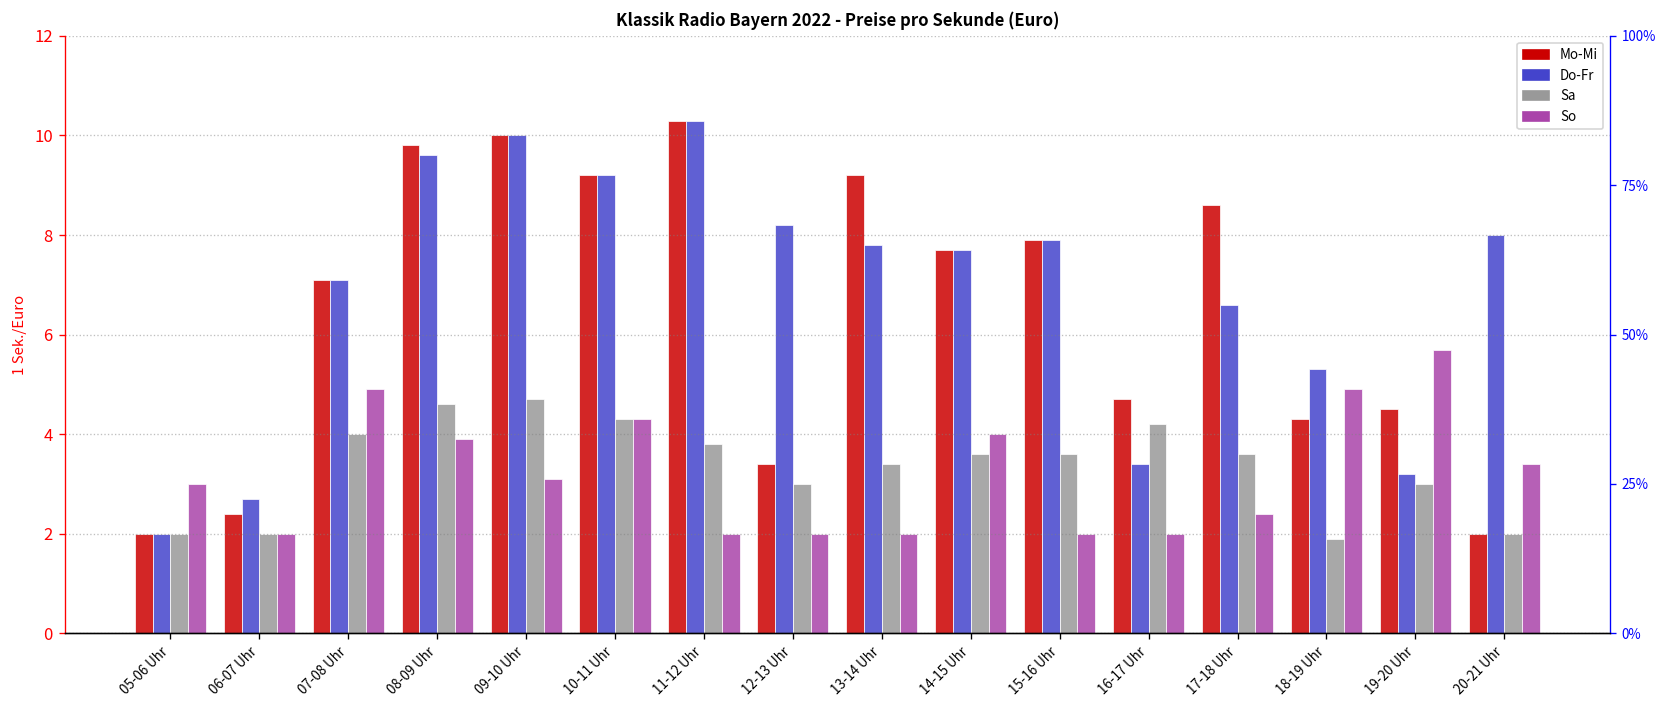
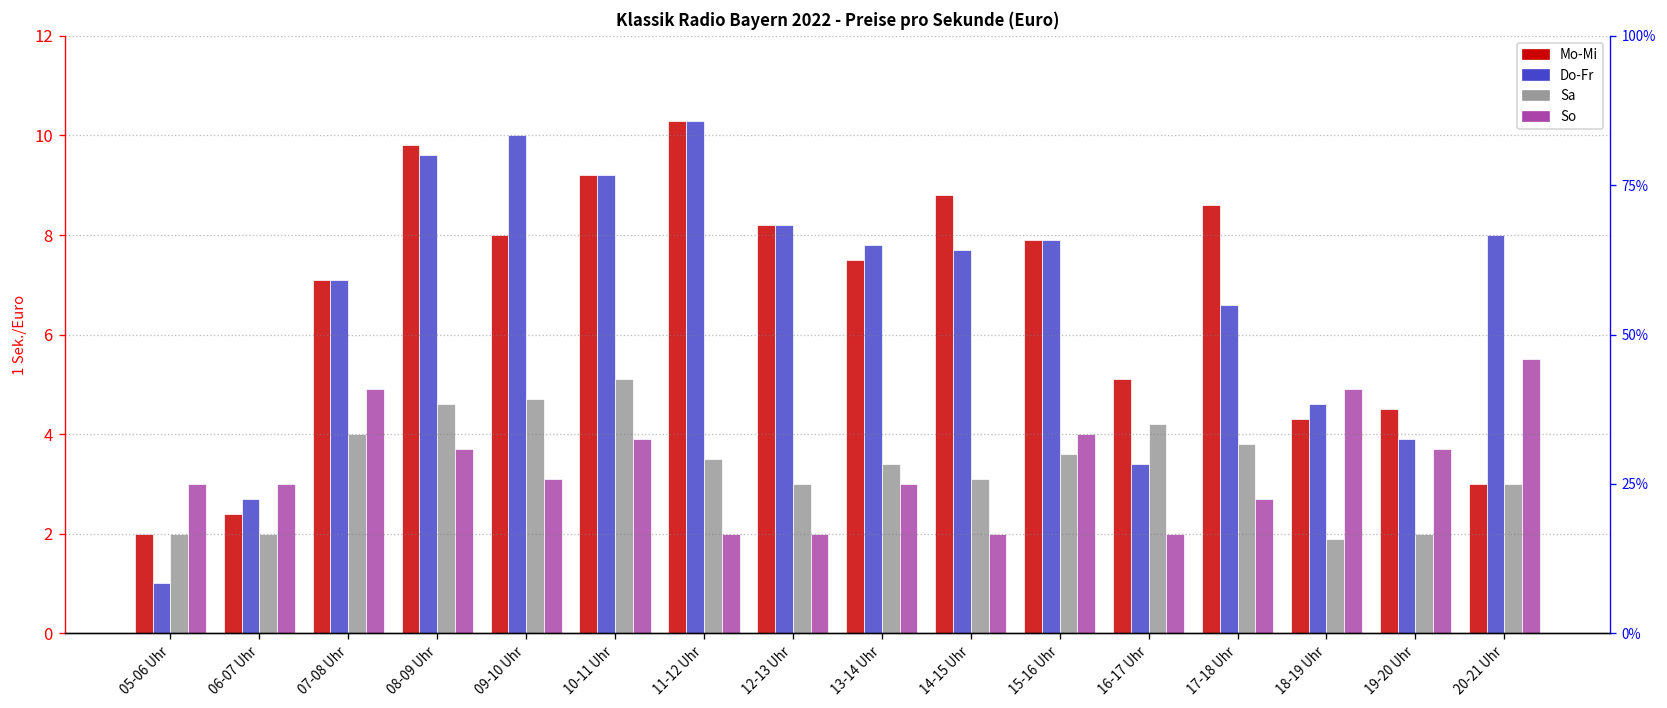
Do-Fr, 05-06 Uhr: 2 -> 1
So, 06-07 Uhr: 2 -> 3
So, 08-09 Uhr: 3.9 -> 3.7
Mo-Mi, 09-10 Uhr: 10 -> 8
Sa, 10-11 Uhr: 4.3 -> 5.1
So, 10-11 Uhr: 4.3 -> 3.9
Sa, 11-12 Uhr: 3.8 -> 3.5
Mo-Mi, 12-13 Uhr: 3.4 -> 8.2
Mo-Mi, 13-14 Uhr: 9.2 -> 7.5
So, 13-14 Uhr: 2 -> 3
Mo-Mi, 14-15 Uhr: 7.7 -> 8.8
Sa, 14-15 Uhr: 3.6 -> 3.1
So, 14-15 Uhr: 4 -> 2
So, 15-16 Uhr: 2 -> 4
Mo-Mi, 16-17 Uhr: 4.7 -> 5.1
Sa, 17-18 Uhr: 3.6 -> 3.8
So, 17-18 Uhr: 2.4 -> 2.7
Do-Fr, 18-19 Uhr: 5.3 -> 4.6
Do-Fr, 19-20 Uhr: 3.2 -> 3.9
Sa, 19-20 Uhr: 3 -> 2
So, 19-20 Uhr: 5.7 -> 3.7
Mo-Mi, 20-21 Uhr: 2 -> 3
Sa, 20-21 Uhr: 2 -> 3
So, 20-21 Uhr: 3.4 -> 5.5
